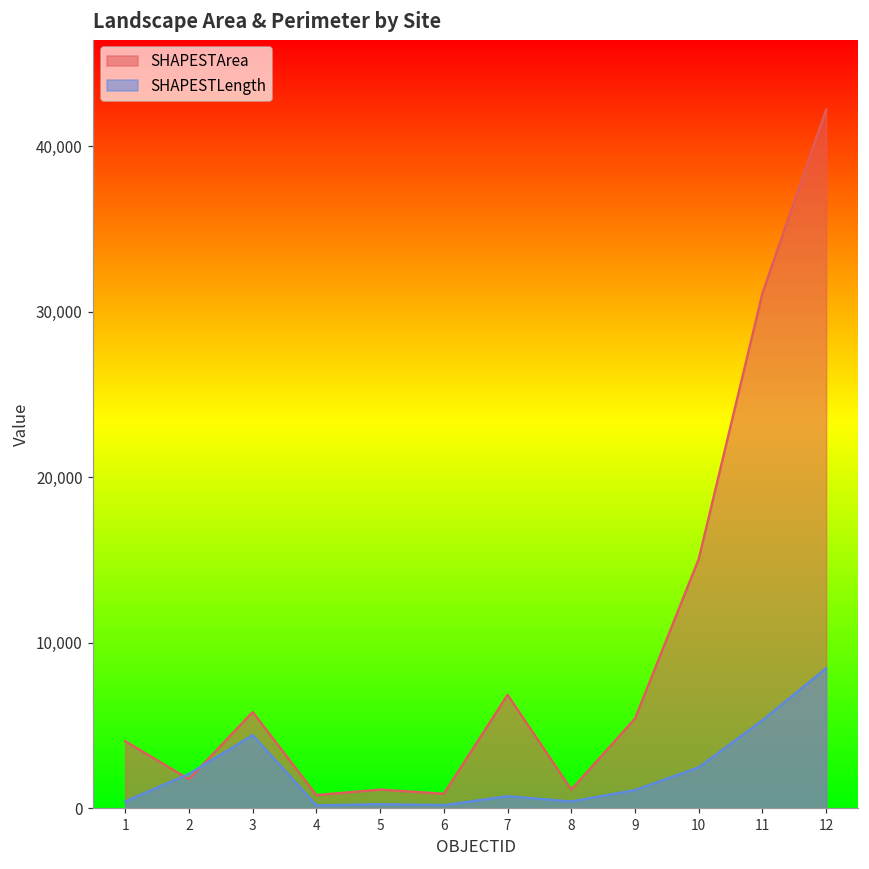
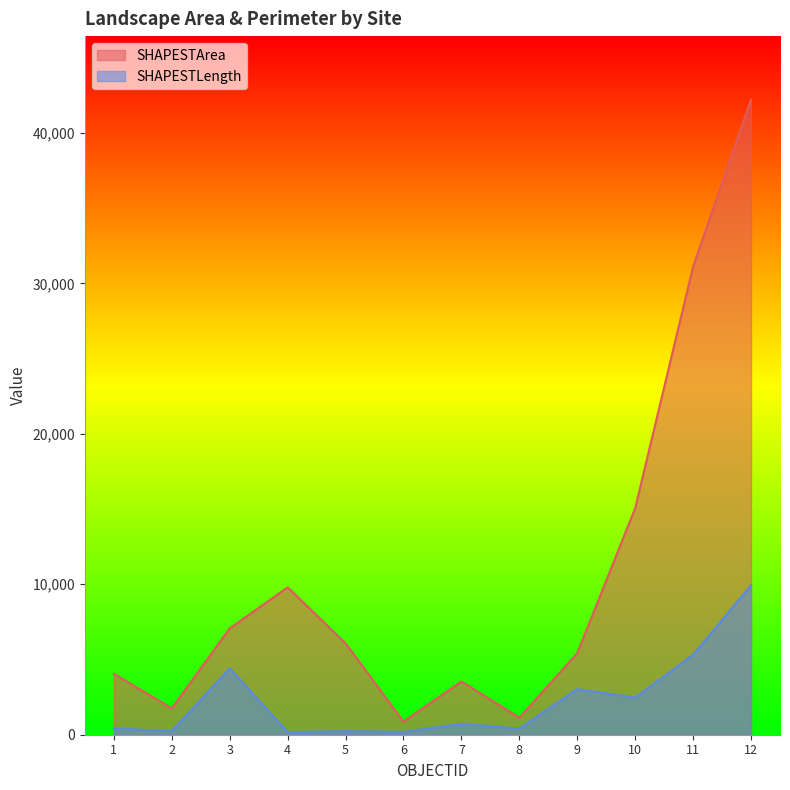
SHAPESTLength, 2: 2,100 -> 200
SHAPESTArea, 3: 5,800 -> 7,100
SHAPESTArea, 4: 800 -> 9,800
SHAPESTArea, 5: 1,100 -> 6,100
SHAPESTArea, 7: 6,800 -> 3,500
SHAPESTLength, 9: 1,100 -> 3,000
SHAPESTLength, 12: 8,500 -> 9,900
